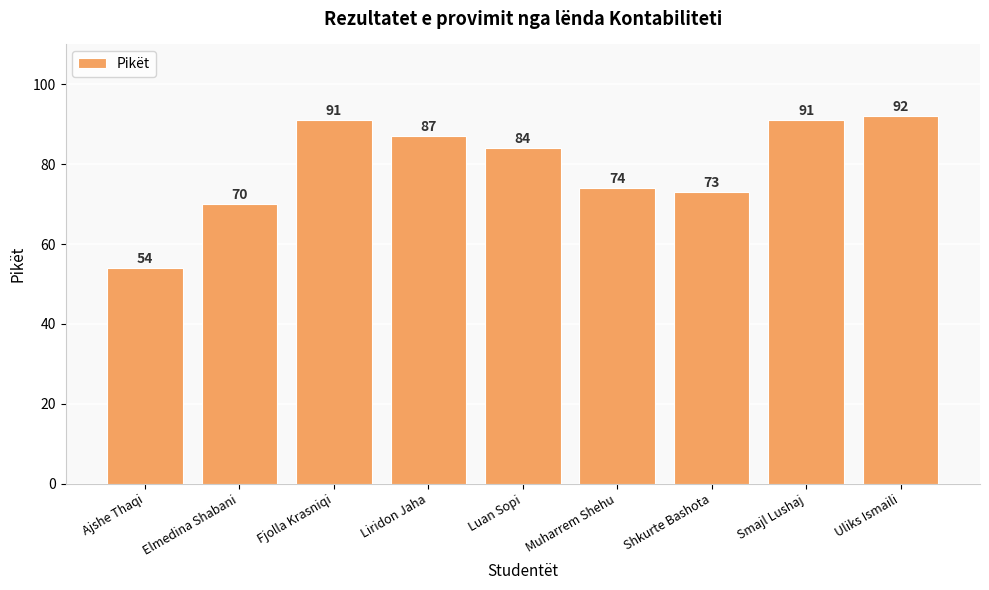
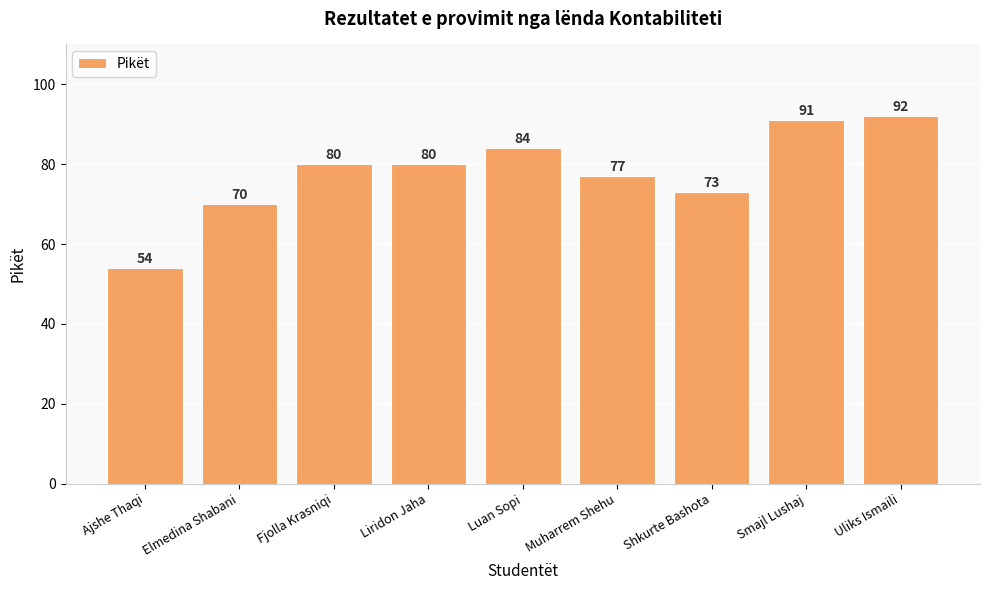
Fjolla Krasniqi: 91 -> 80
Liridon Jaha: 87 -> 80
Muharrem Shehu: 74 -> 77
